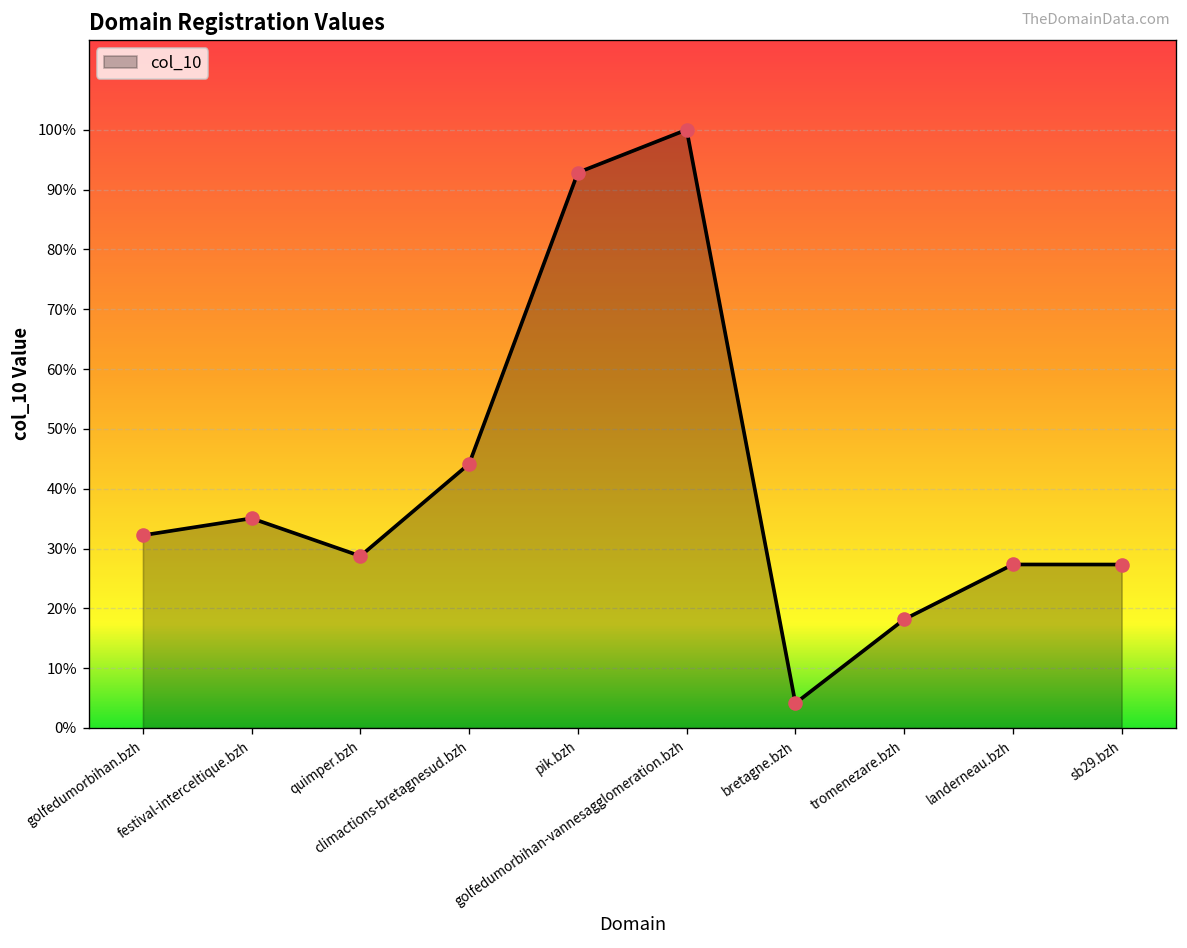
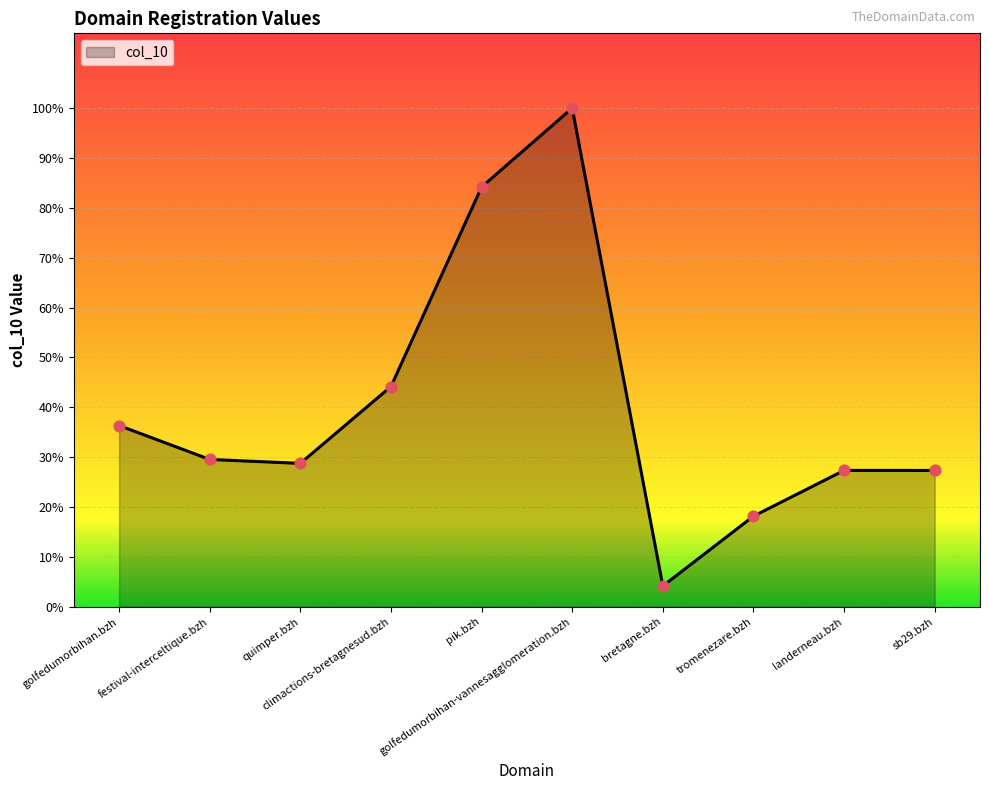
golfedumorbihan.bzh: 32% -> 36%
festival-interceltique.bzh: 35% -> 30%
pik.bzh: 93% -> 84%
